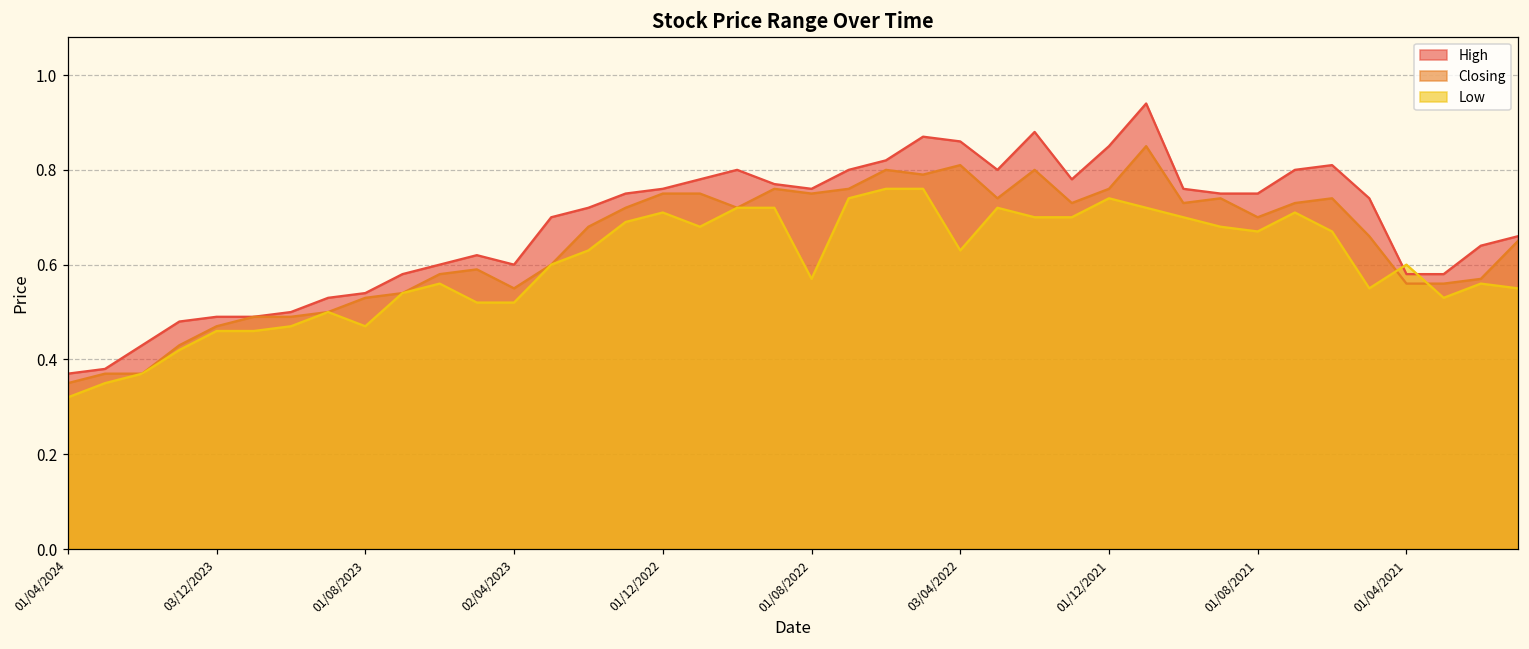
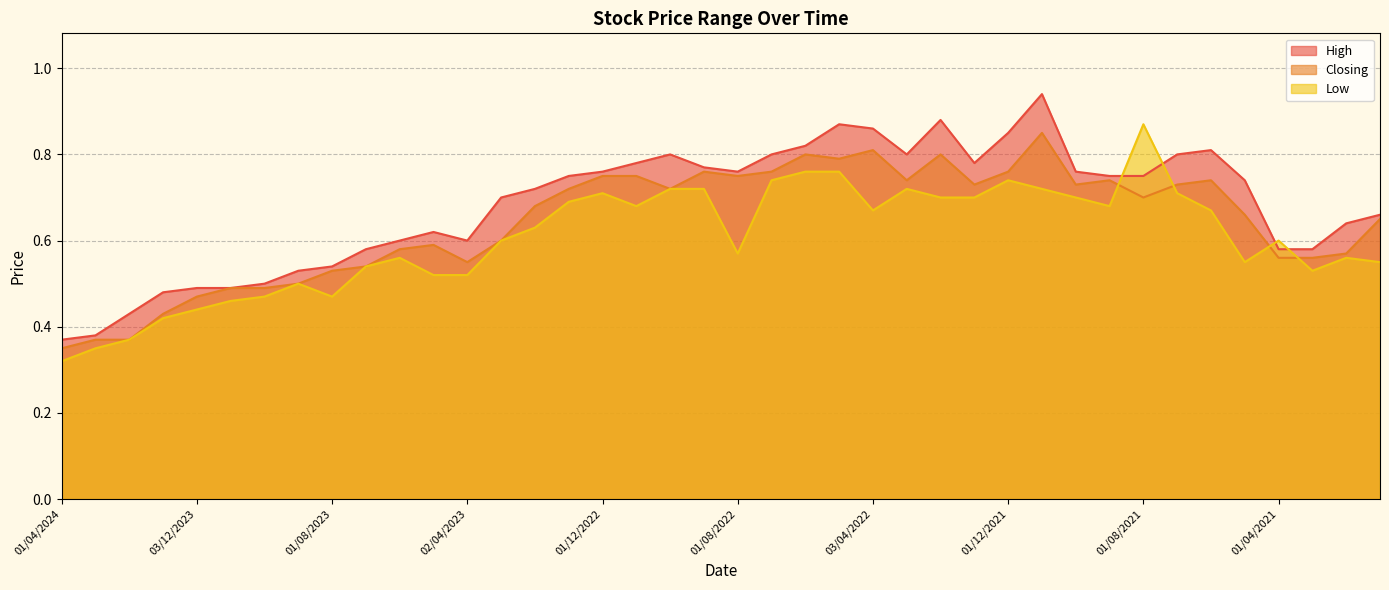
Low, 03/12/2023: 0.46 -> 0.44
Low, 03/04/2022: 0.63 -> 0.67
Low, 01/08/2021: 0.67 -> 0.87
